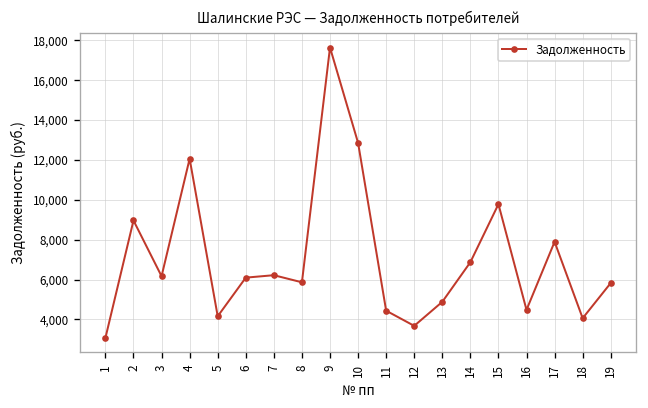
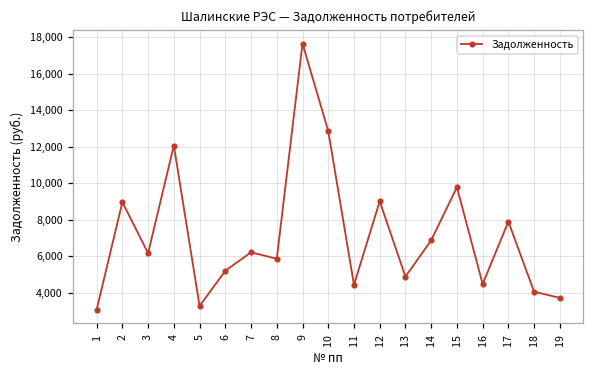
5: 4,200 -> 3,300
6: 6,100 -> 5,200
12: 3,700 -> 9,000
19: 5,800 -> 3,700
